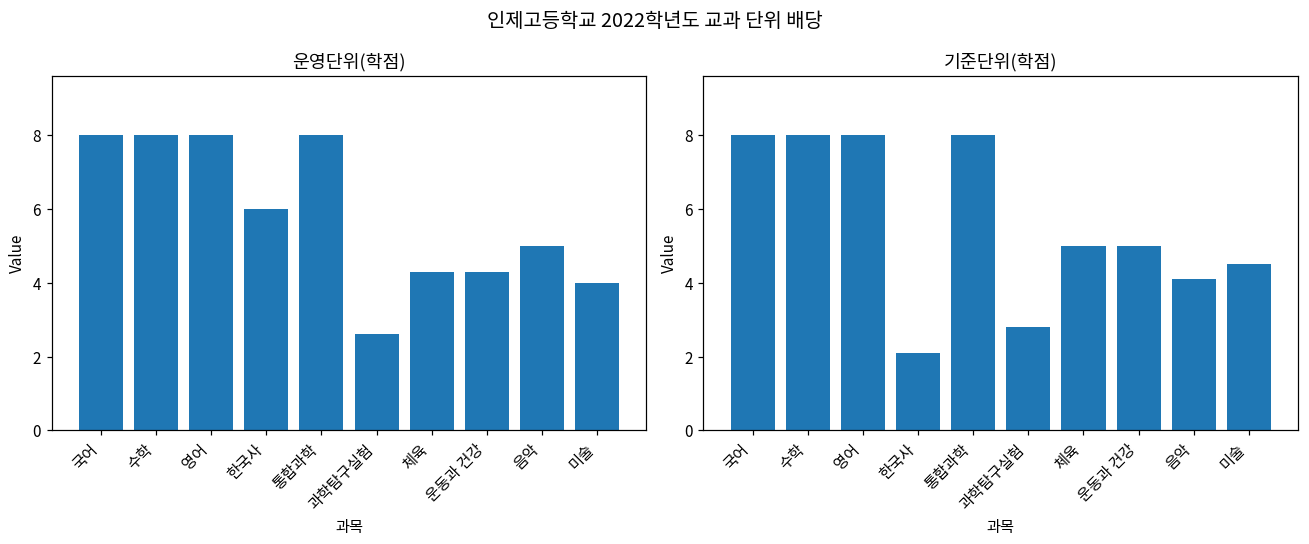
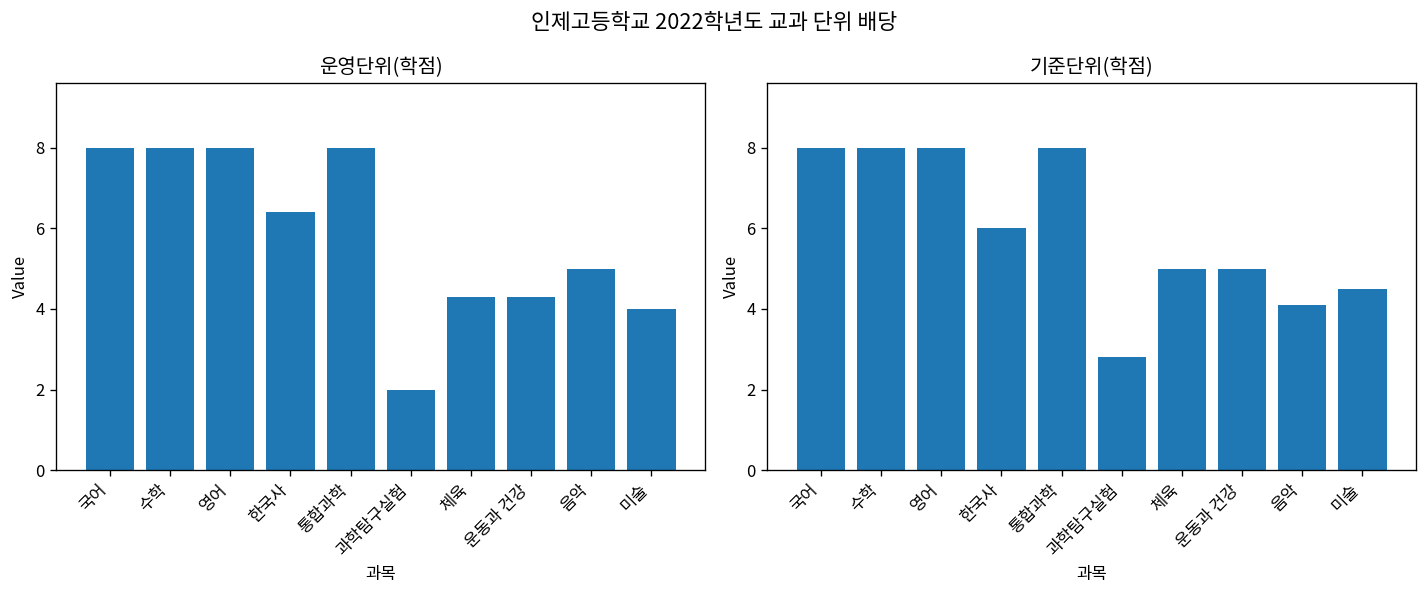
운영단위(학점), 한국사: 6.0 -> 6.4
운영단위(학점), 과학탐구실험: 2.6 -> 2.0
기준단위(학점), 한국사: 2.1 -> 6.0
